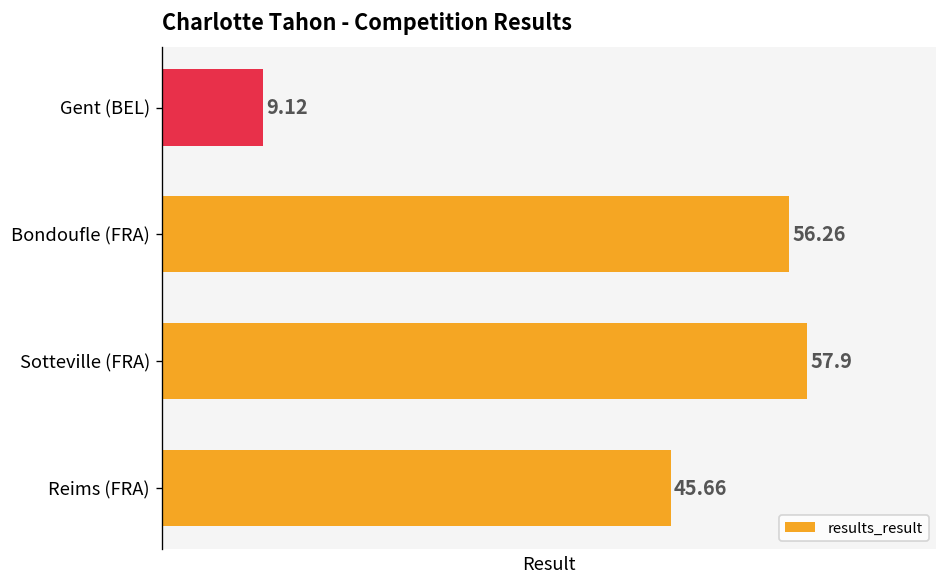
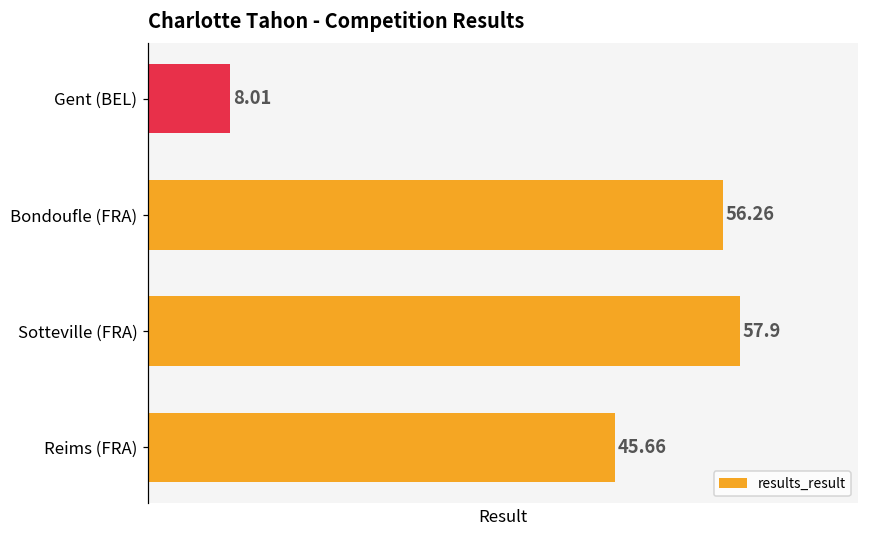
Gent (BEL): 9.12 -> 8.01
